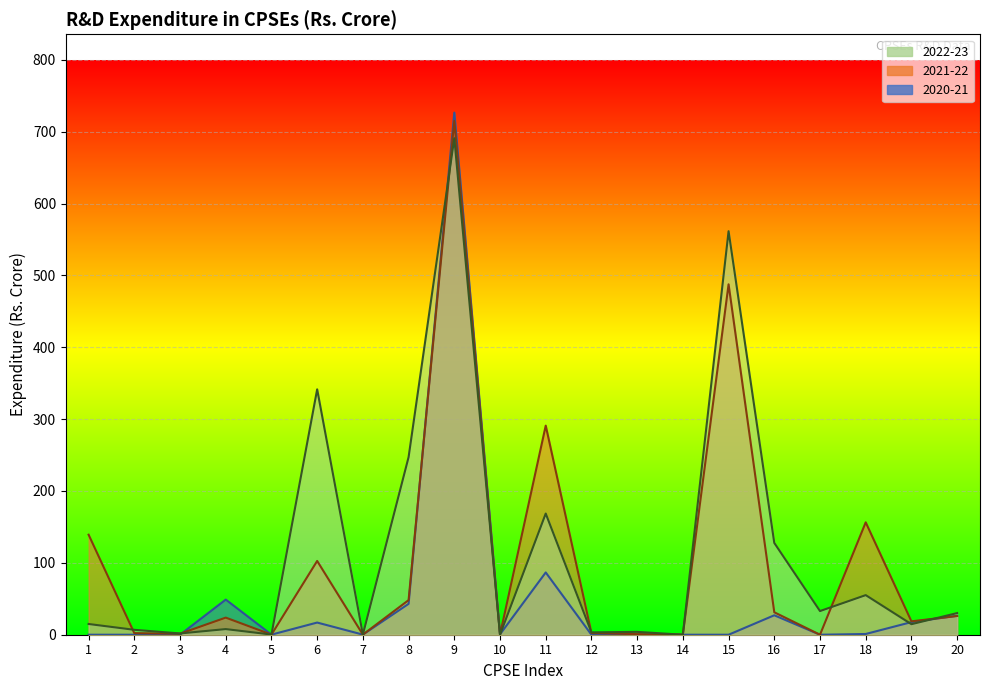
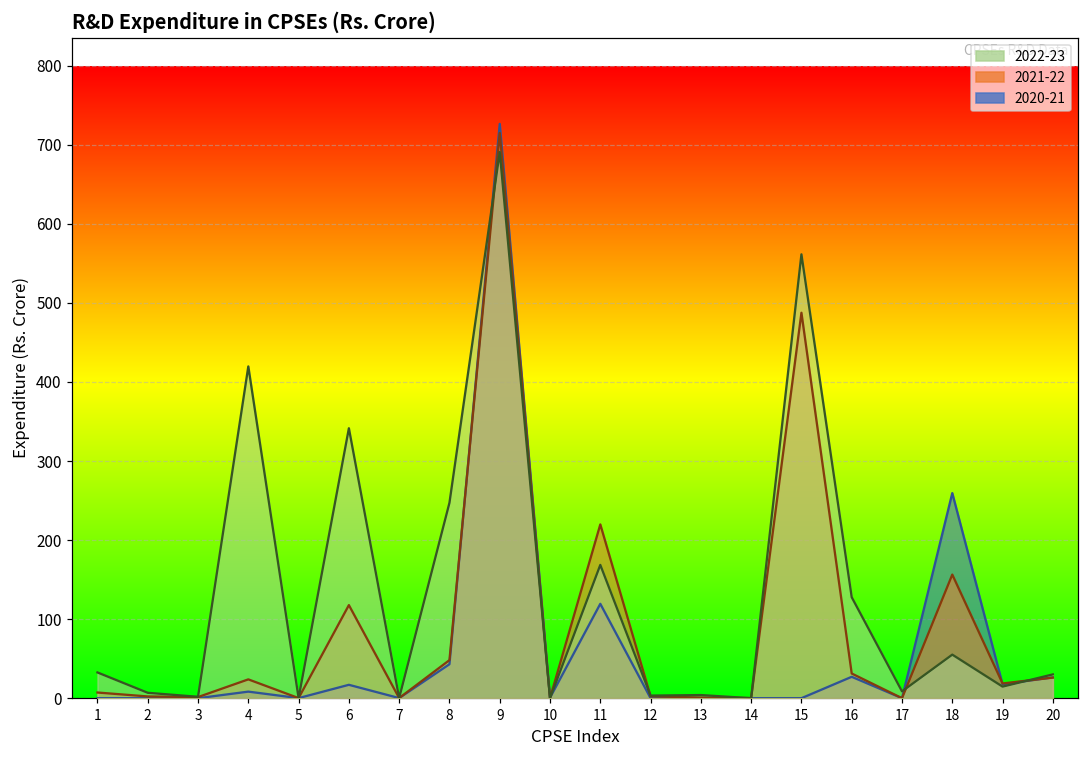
2021-22, 1: 140 -> 10
2022-23, 1: 10 -> 30
2020-21, 4: 50 -> 10
2022-23, 4: 10 -> 420
2021-22, 6: 100 -> 120
2020-21, 11: 90 -> 120
2021-22, 11: 290 -> 220
2022-23, 17: 30 -> 10
2020-21, 18: 0 -> 260
